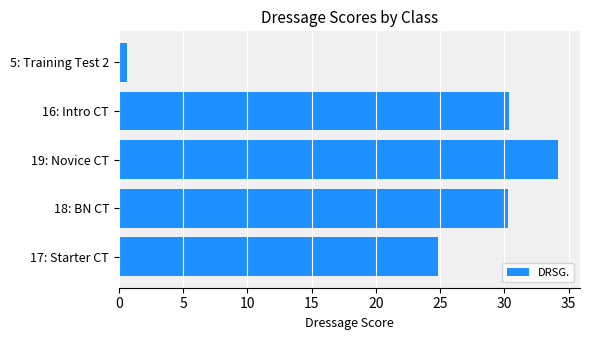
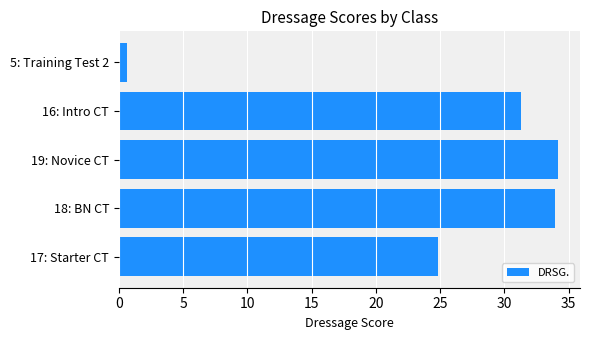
16: Intro CT: 30.3 -> 31.3
18: BN CT: 30.3 -> 33.9
